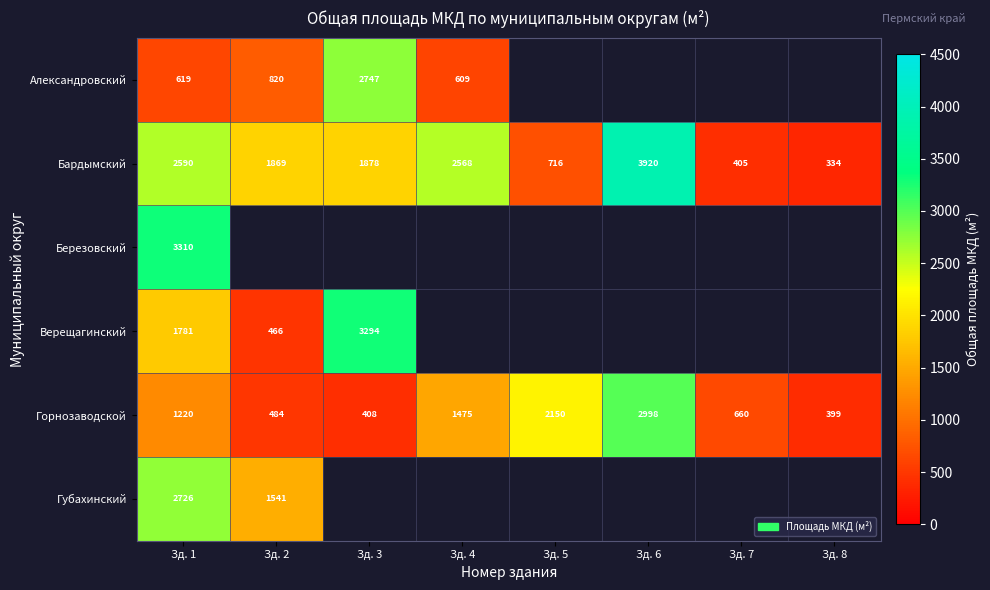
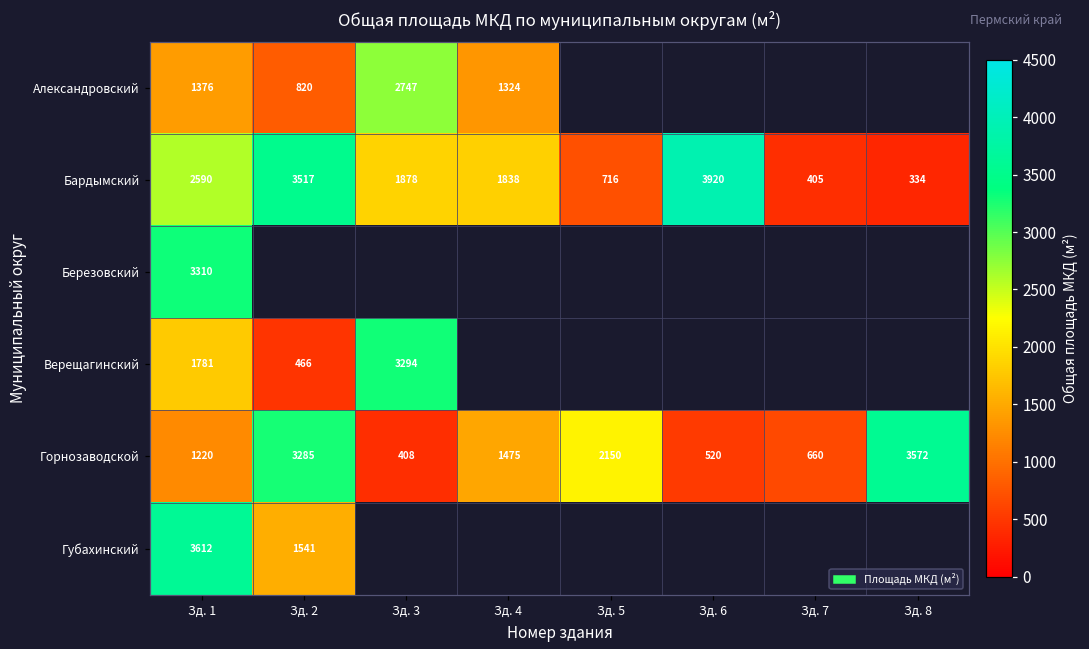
Александровский, Зд. 1: 619 -> 1376
Александровский, Зд. 4: 609 -> 1324
Бардымский, Зд. 2: 1869 -> 3517
Бардымский, Зд. 4: 2568 -> 1838
Горнозаводской, Зд. 2: 484 -> 3285
Горнозаводской, Зд. 6: 2998 -> 520
Горнозаводской, Зд. 8: 399 -> 3572
Губахинский, Зд. 1: 2726 -> 3612
